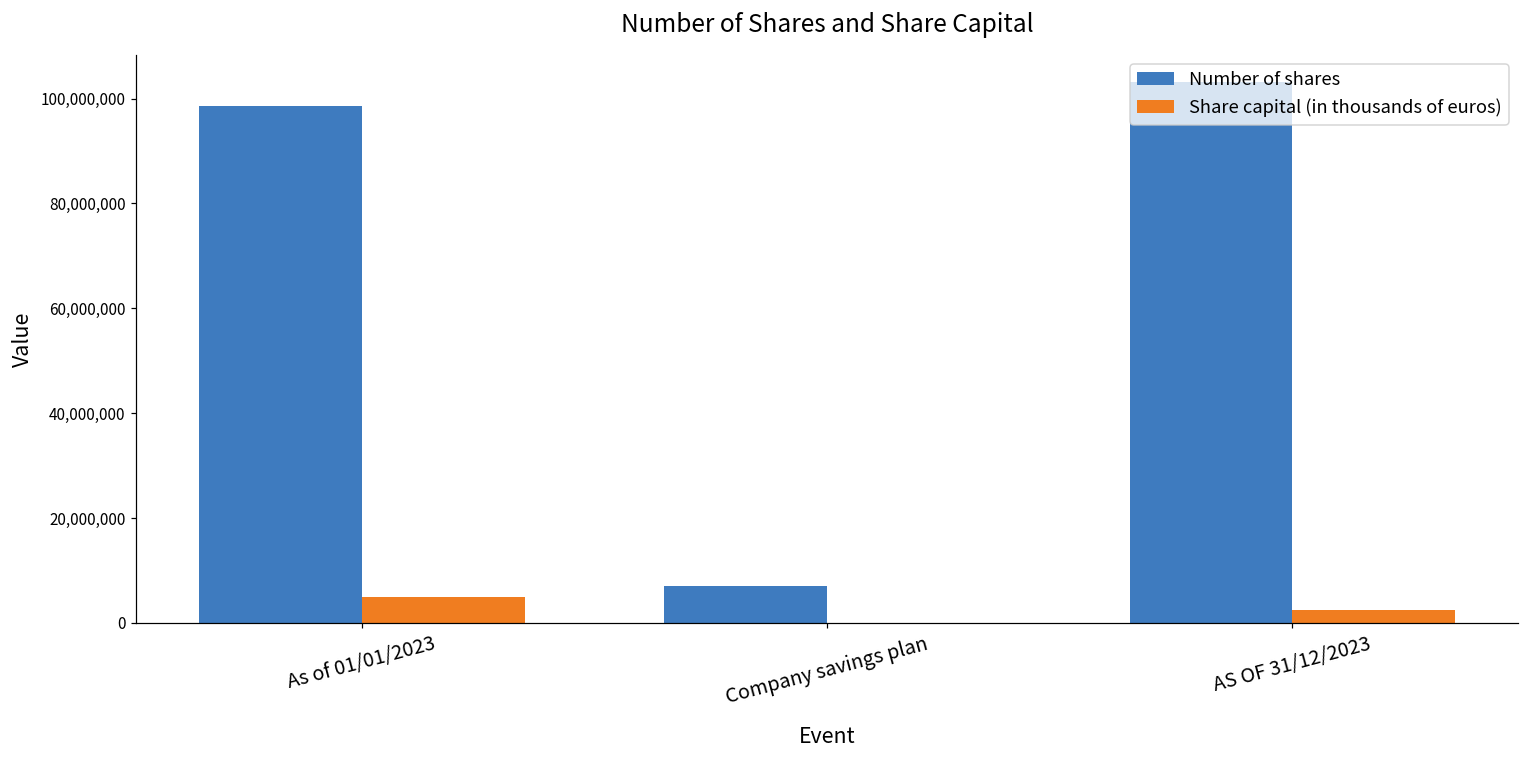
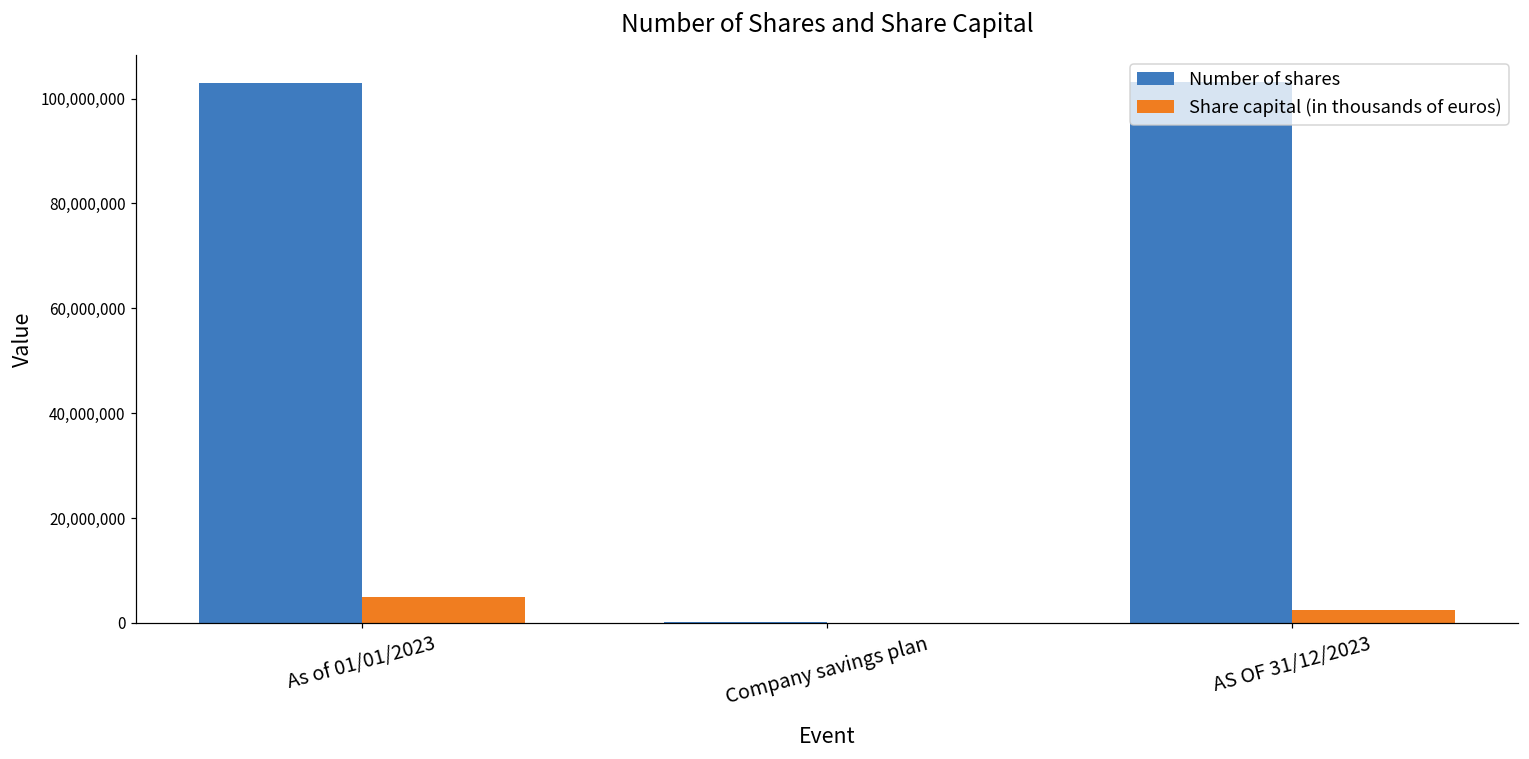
Number of shares, As of 01/01/2023: 99,000,000 -> 103,000,000
Number of shares, Company savings plan: 7,000,000 -> 0
